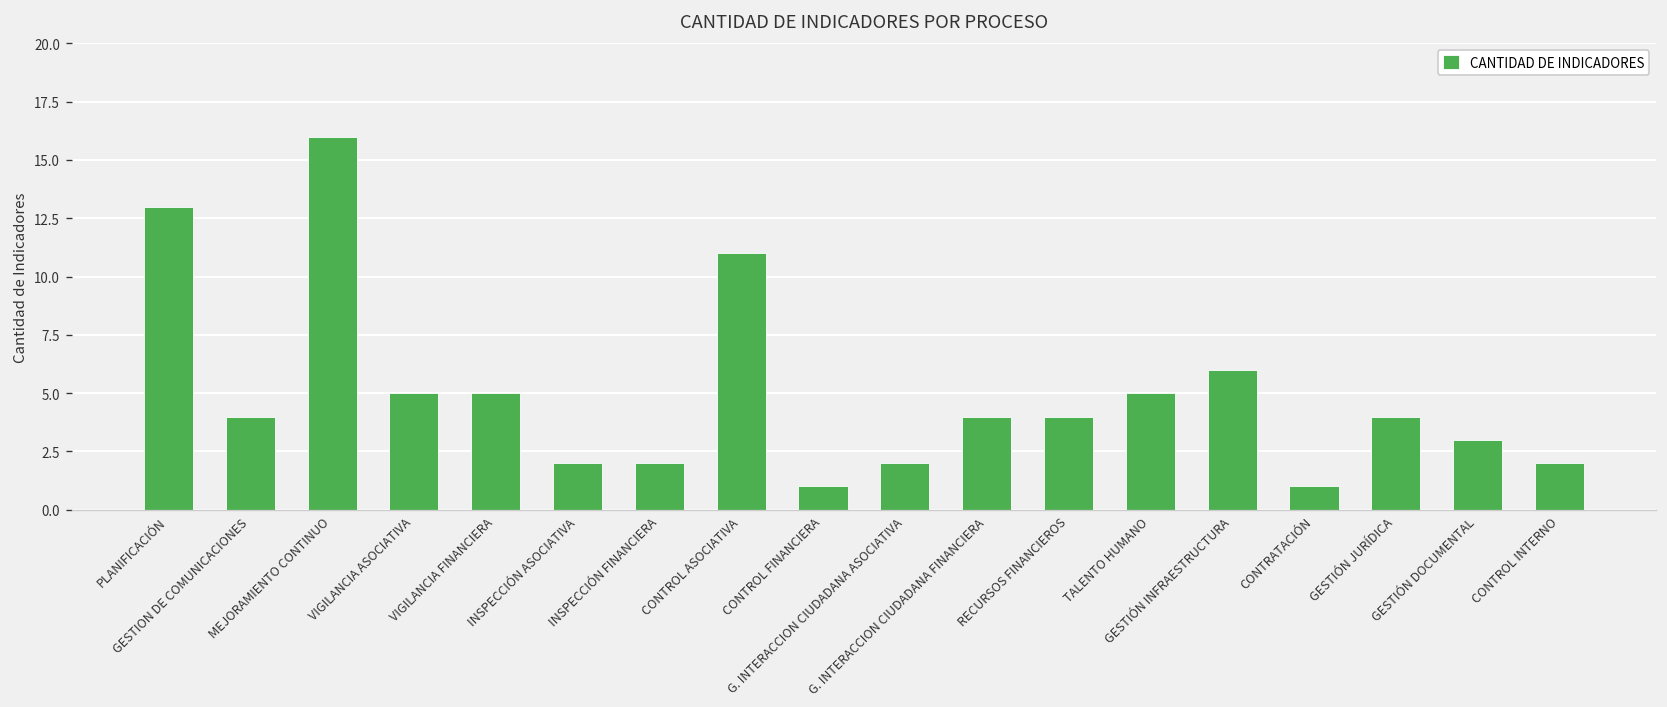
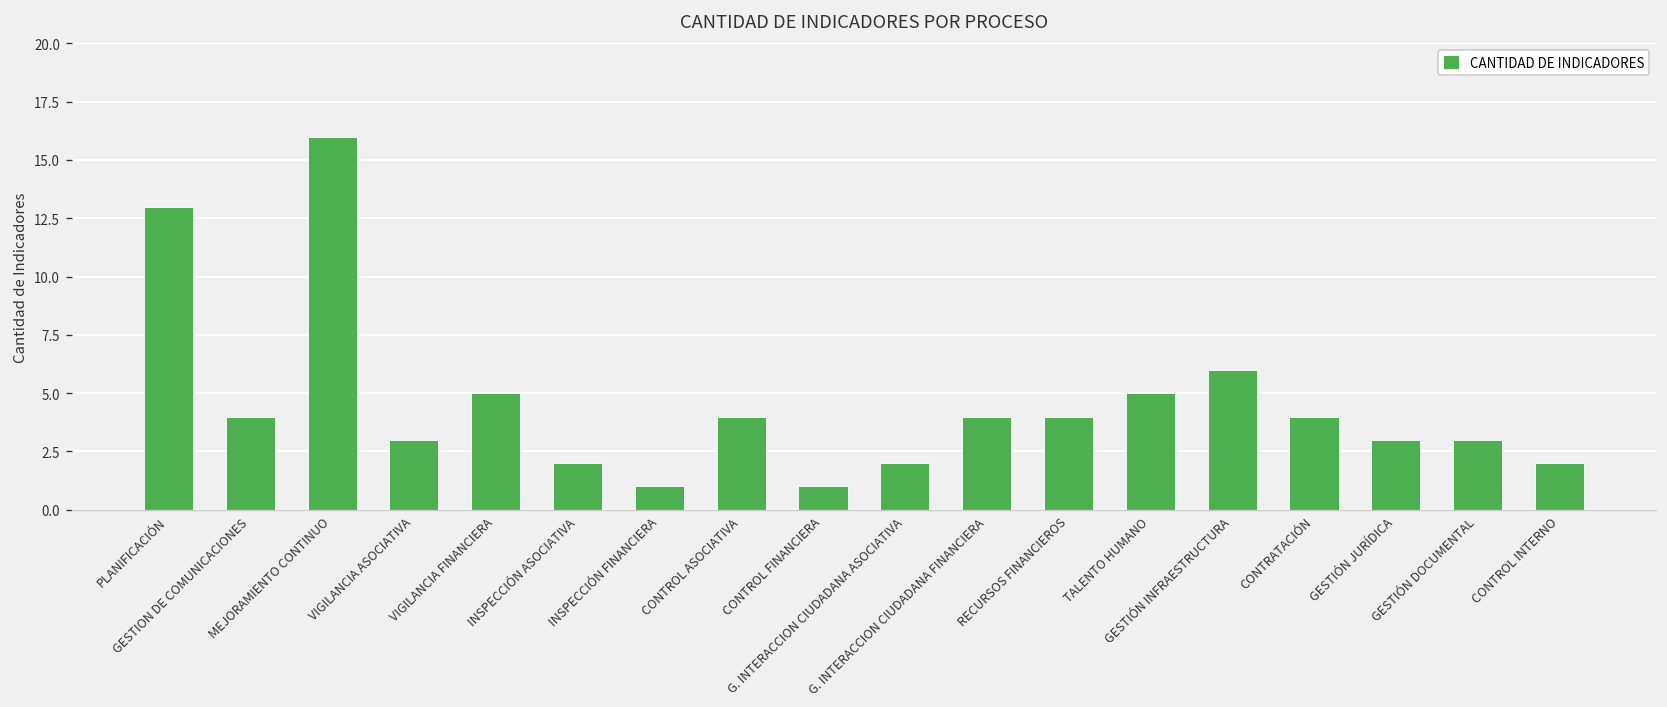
VIGILANCIA ASOCIATIVA: 5 -> 3
INSPECCIÓN FINANCIERA: 2 -> 1
CONTROL ASOCIATIVA: 11 -> 4
CONTRATACIÓN: 1 -> 4
GESTIÓN JURÍDICA: 4 -> 3
